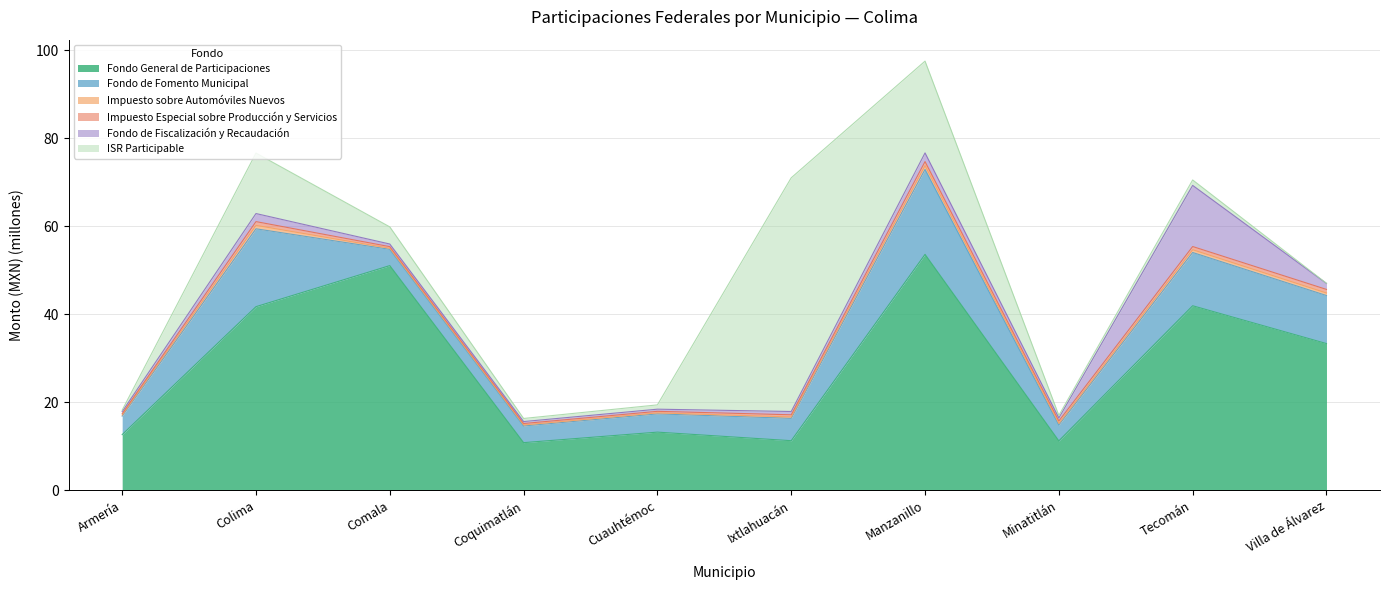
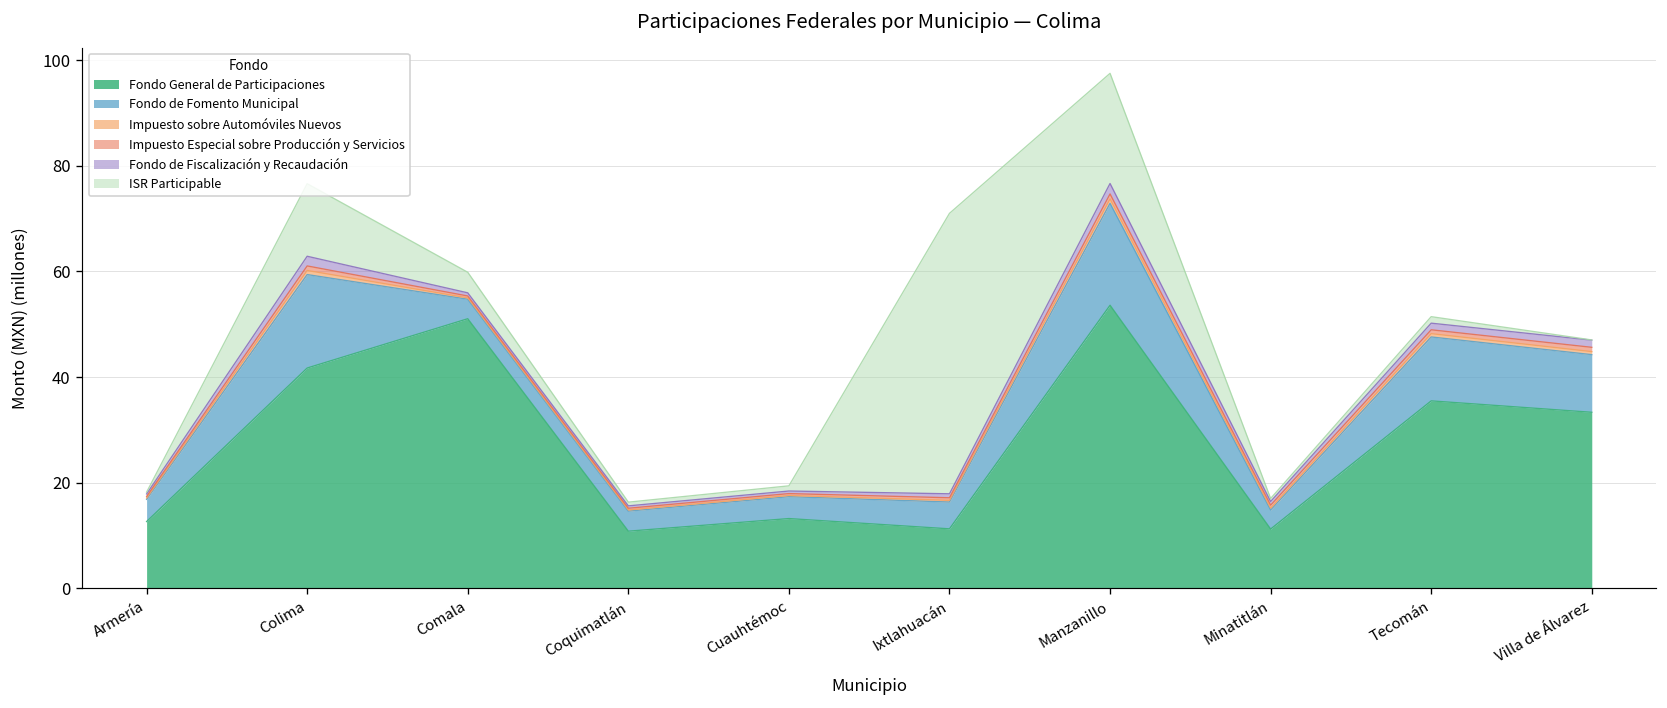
Fondo General de Participaciones, Tecomán: 42 -> 35
Fondo de Fiscalización y Recaudación, Tecomán: 14 -> 1
